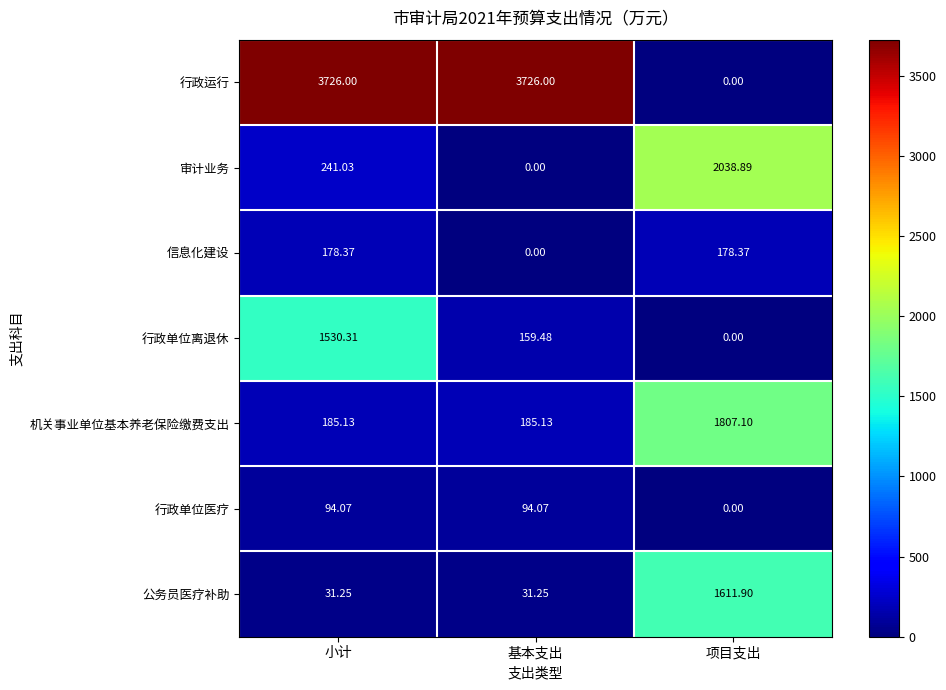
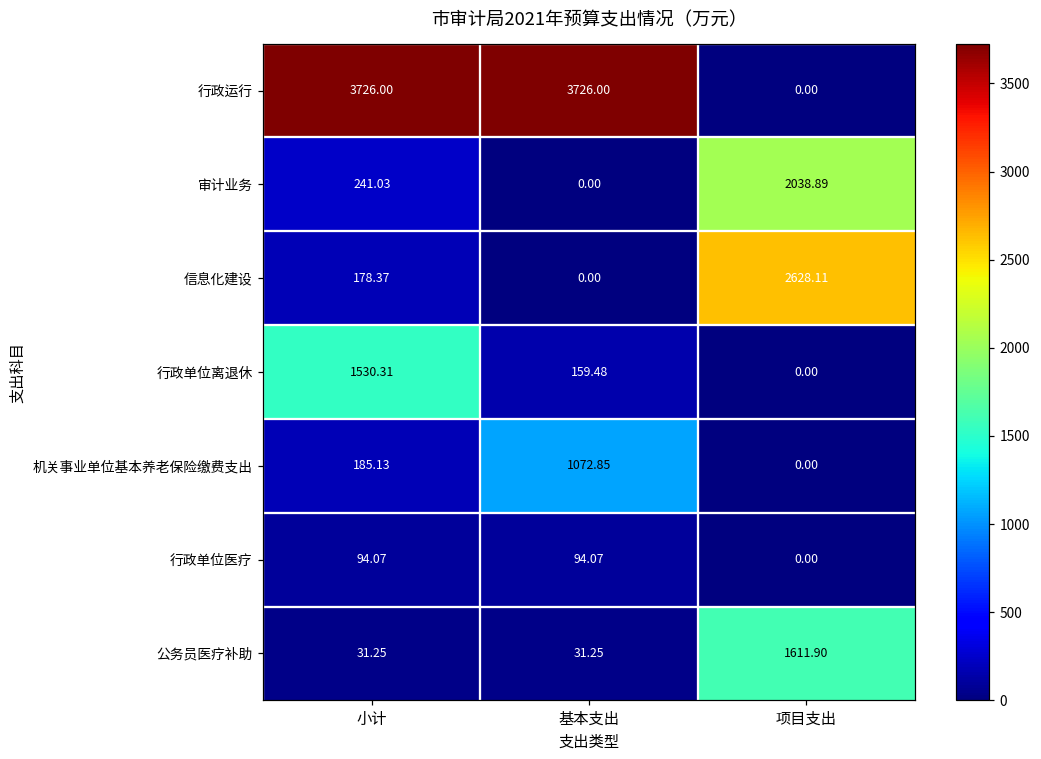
信息化建设, 项目支出: 178.37 -> 2628.11
机关事业单位基本养老保险缴费支出, 基本支出: 185.13 -> 1072.85
机关事业单位基本养老保险缴费支出, 项目支出: 1807.10 -> 0.00
